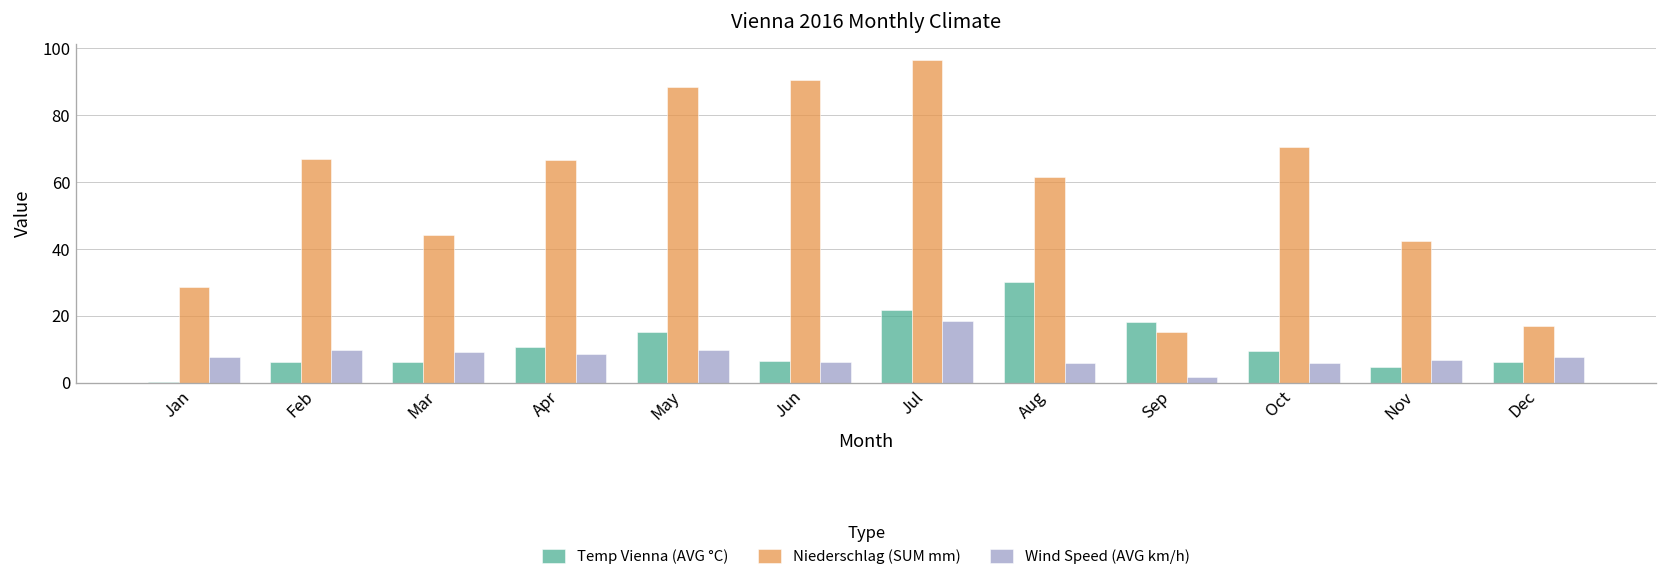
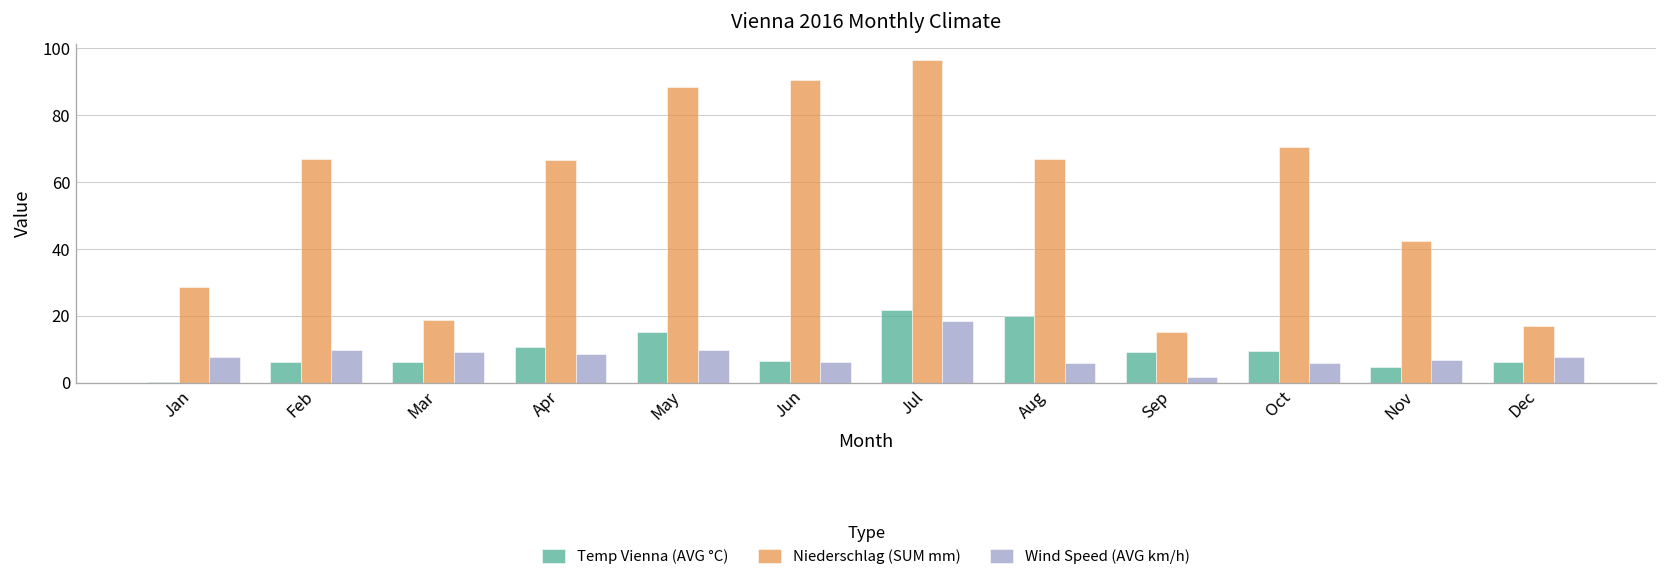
Niederschlag (SUM mm), Mar: 44 -> 19
Temp Vienna (AVG °C), Aug: 30 -> 20
Niederschlag (SUM mm), Aug: 61 -> 67
Temp Vienna (AVG °C), Sep: 18 -> 9
